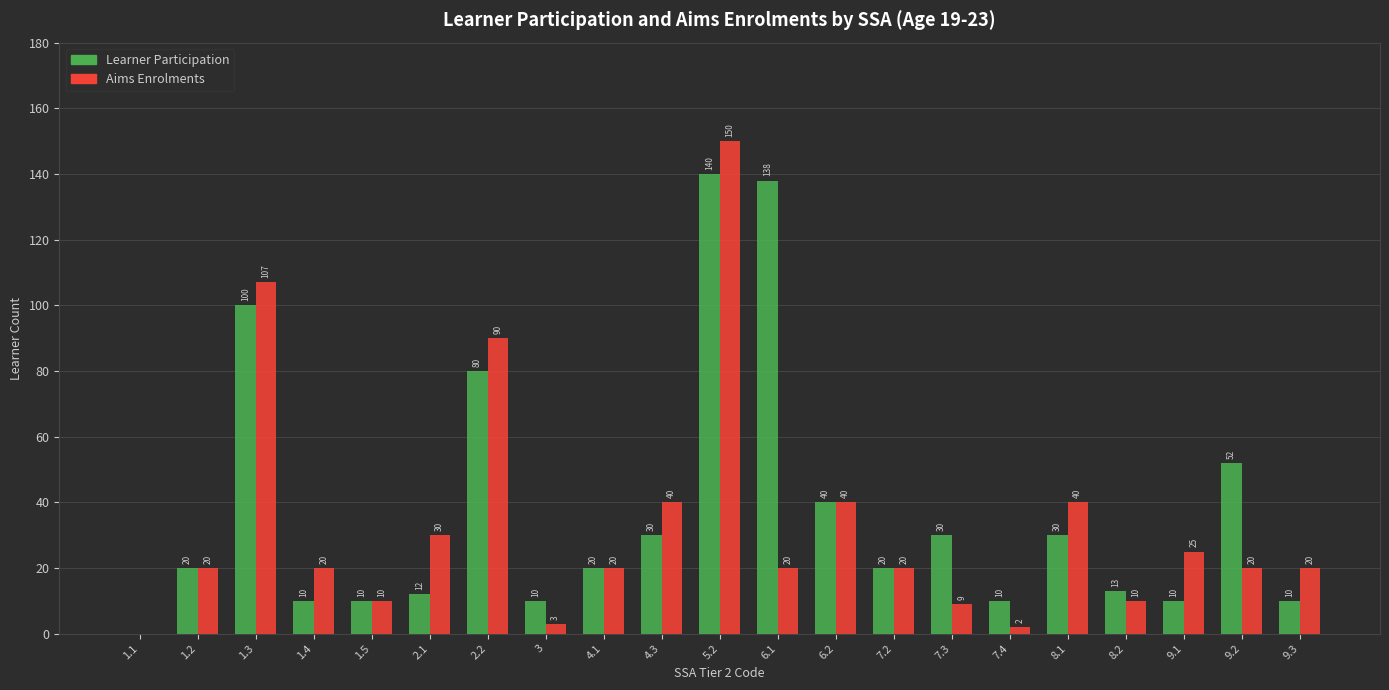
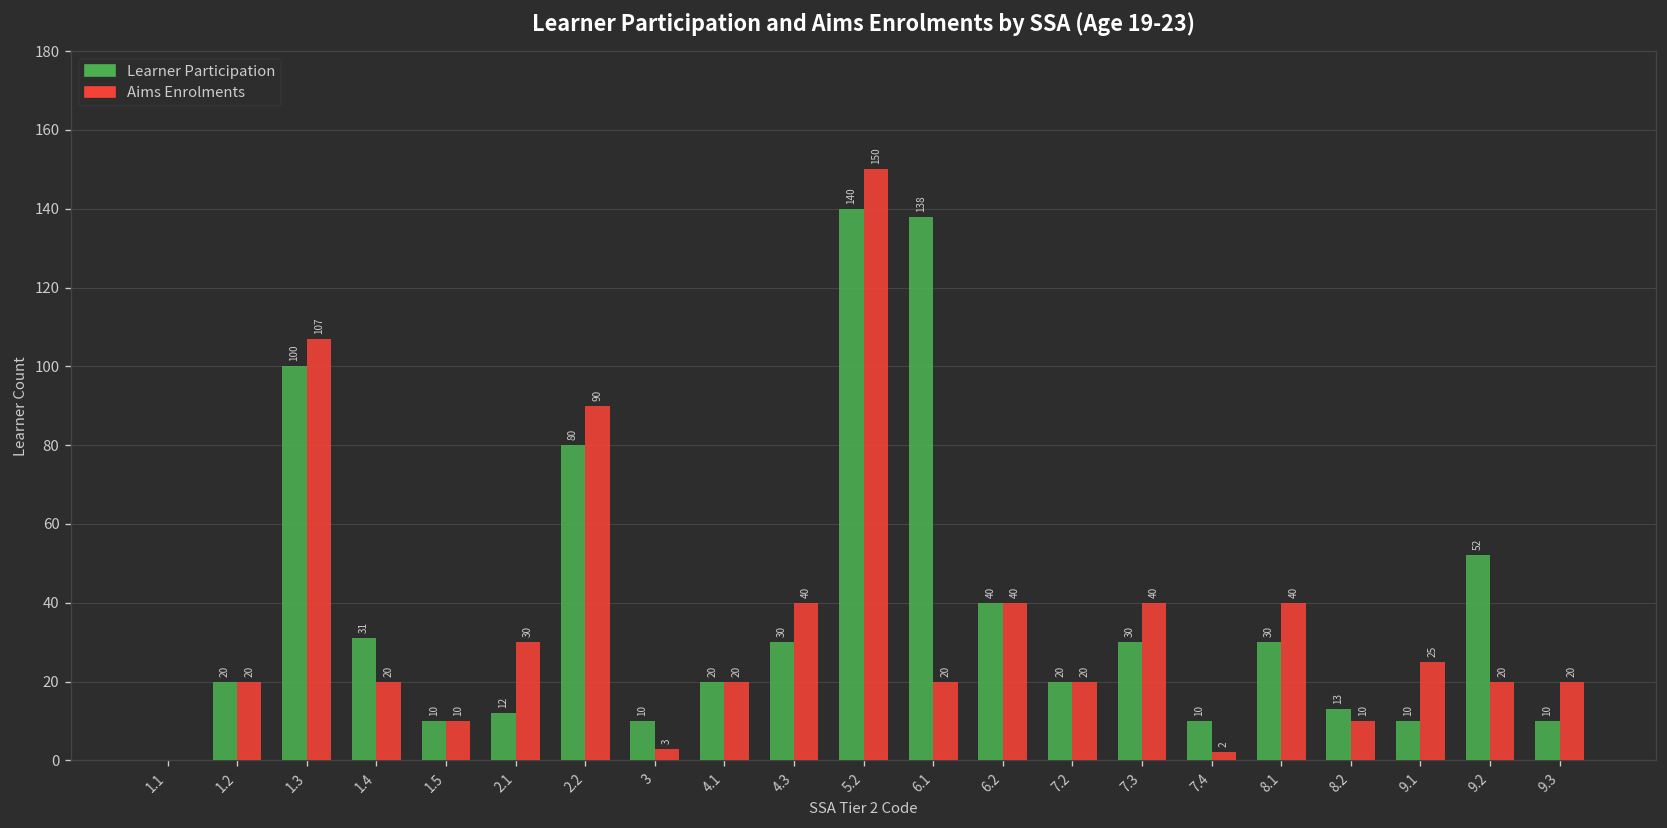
Learner Participation, 1.4: 10 -> 31
Aims Enrolments, 7.3: 9 -> 40
